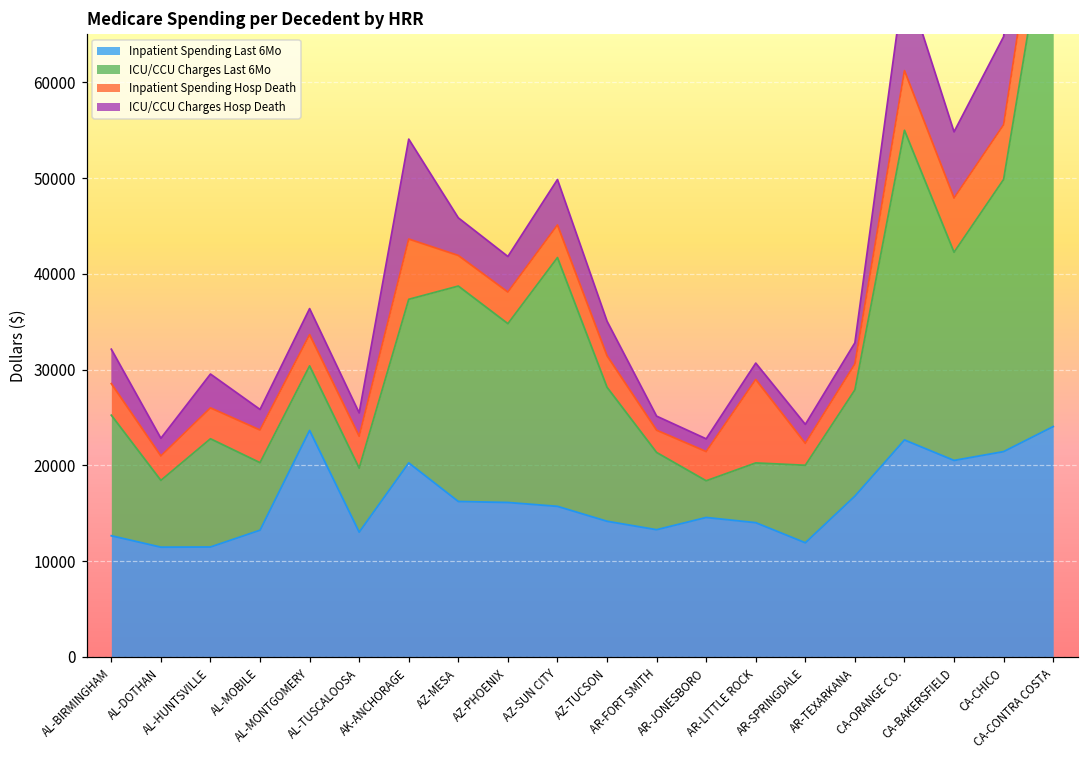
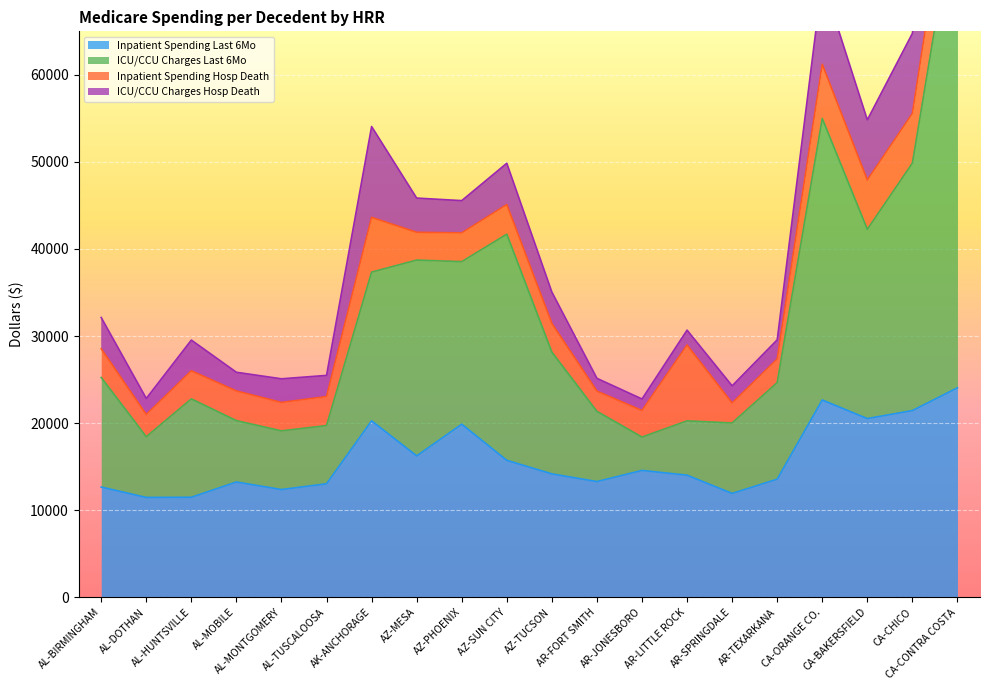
Inpatient Spending Last 6Mo, AL-MONTGOMERY: 24000 -> 12000
Inpatient Spending Last 6Mo, AZ-PHOENIX: 16000 -> 20000
Inpatient Spending Last 6Mo, AR-TEXARKANA: 17000 -> 14000
